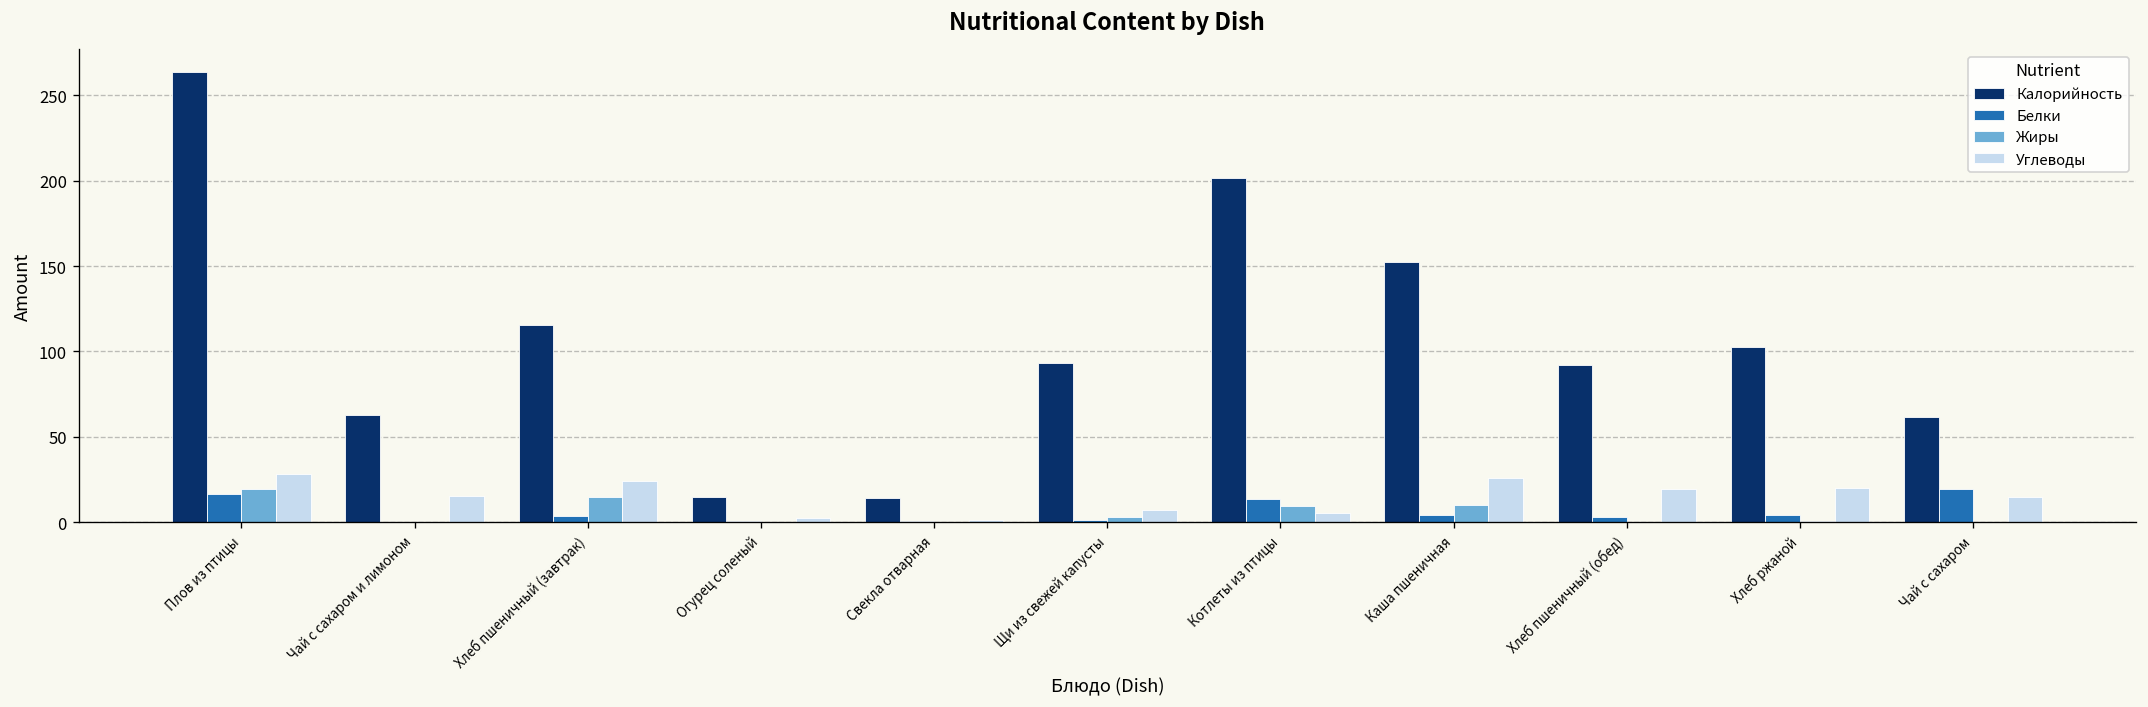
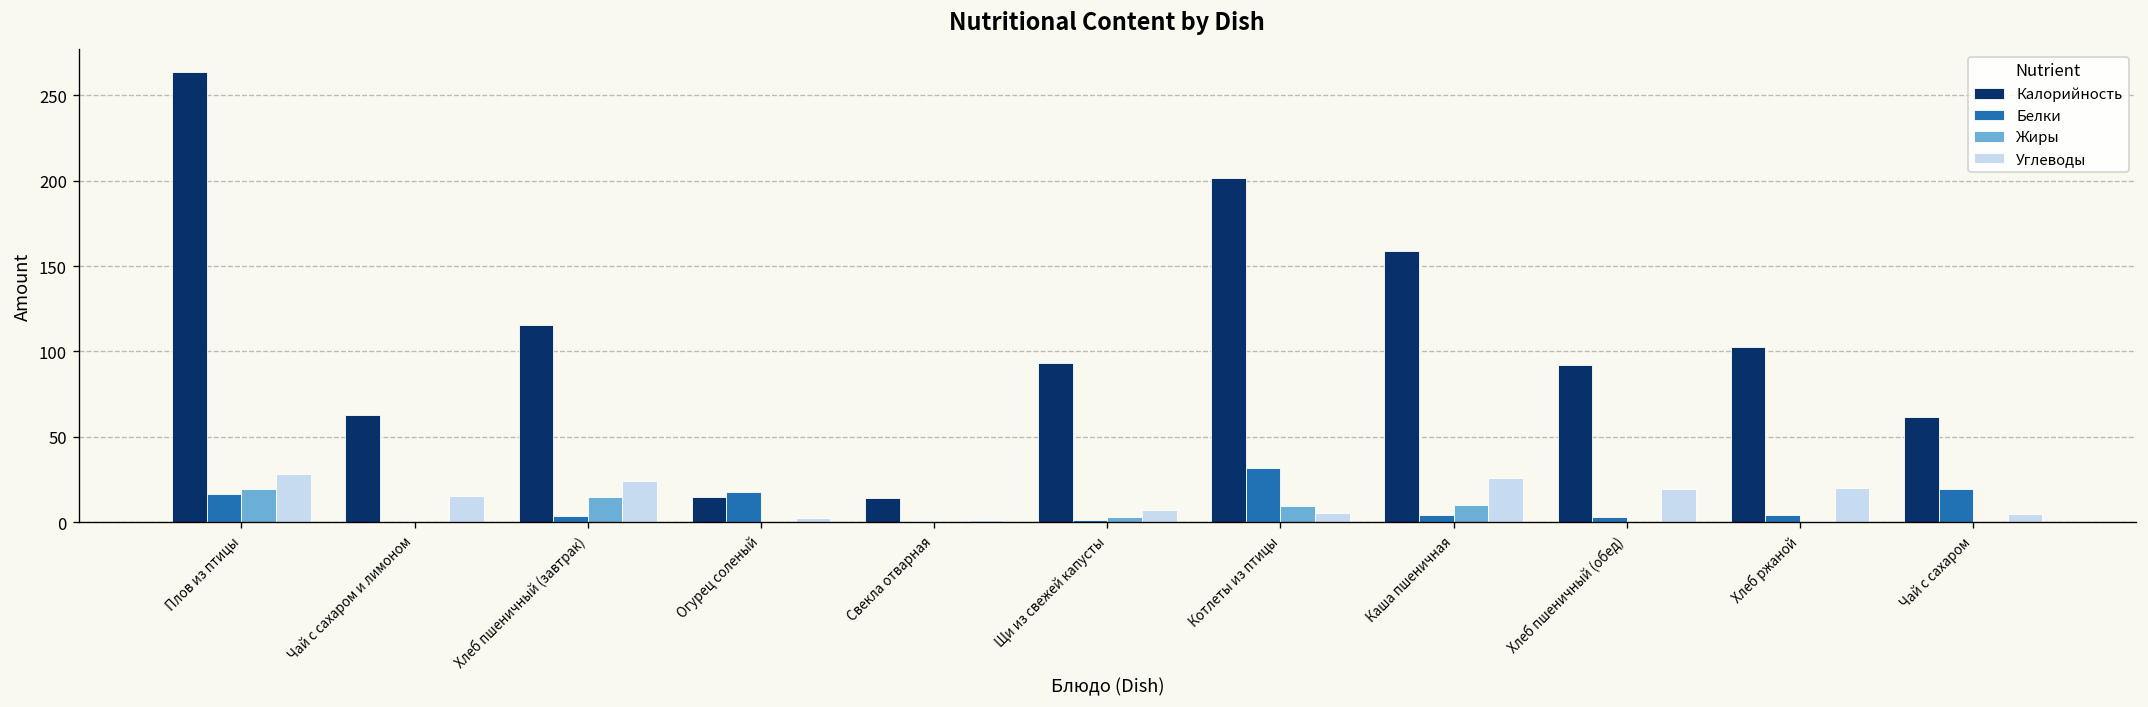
Белки, Огурец соленый: 1 -> 18
Белки, Котлеты из птицы: 13 -> 32
Калорийность, Каша пшеничная: 152 -> 159
Углеводы, Чай с сахаром: 15 -> 5
